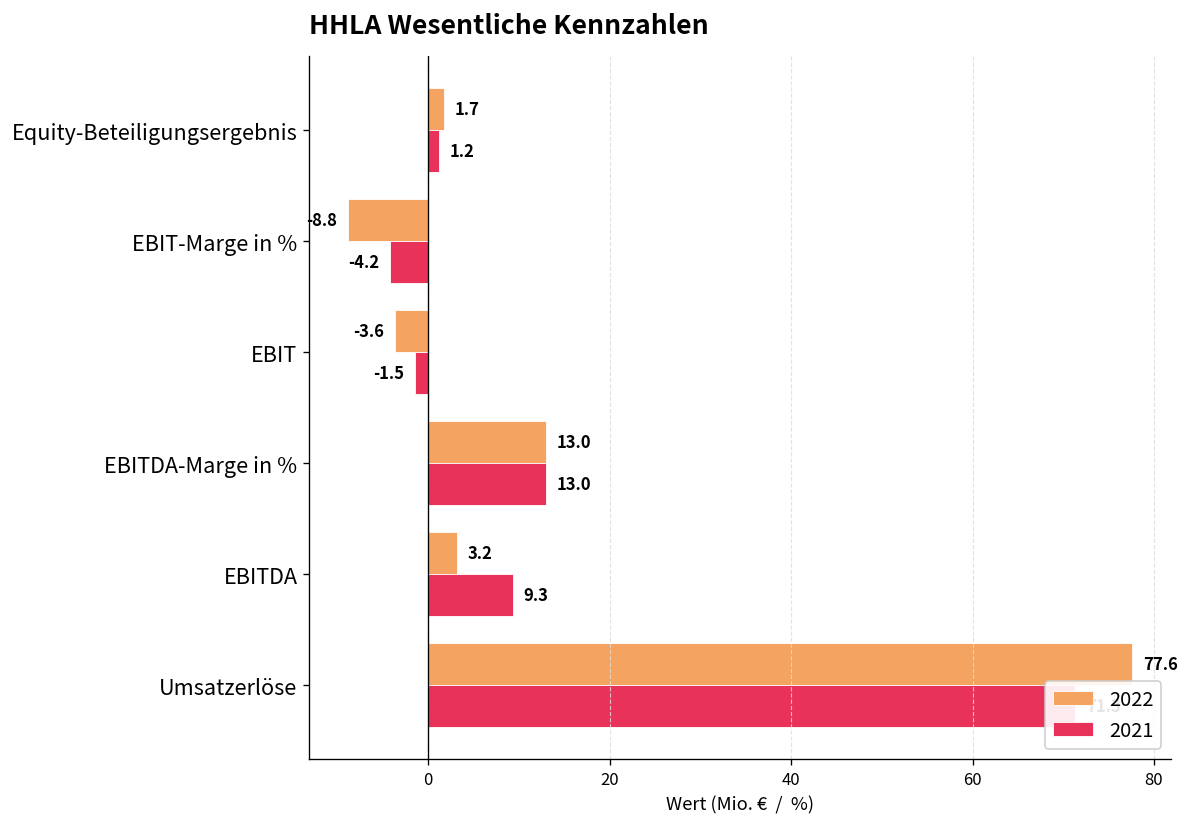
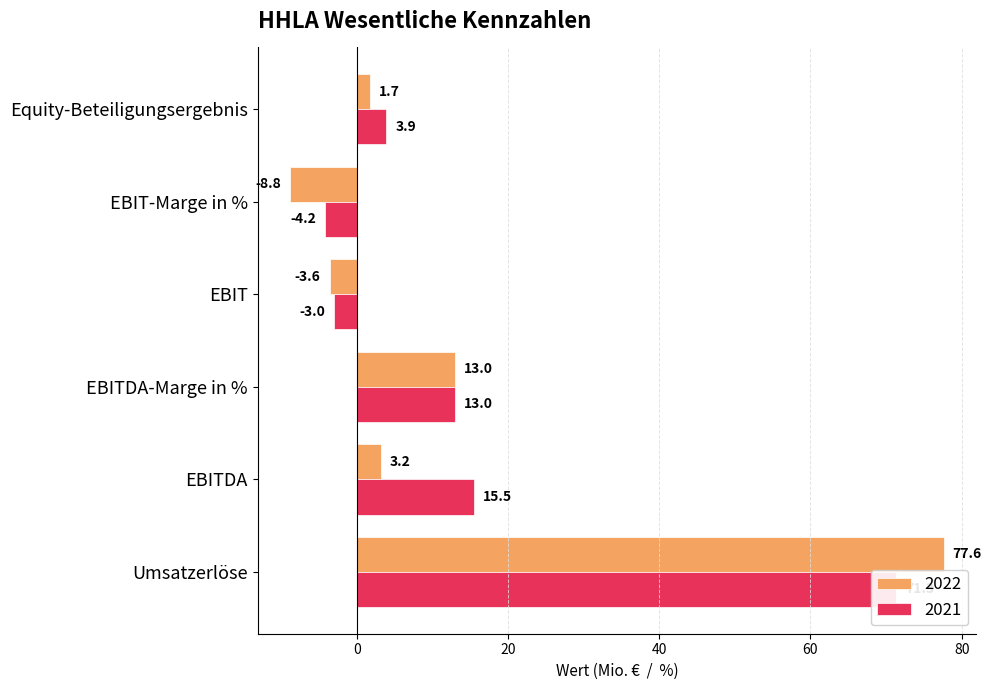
2021, Equity-Beteiligungsergebnis: 1.2 -> 3.9
2021, EBIT: -1.5 -> -3.0
2021, EBITDA: 9.3 -> 15.5
